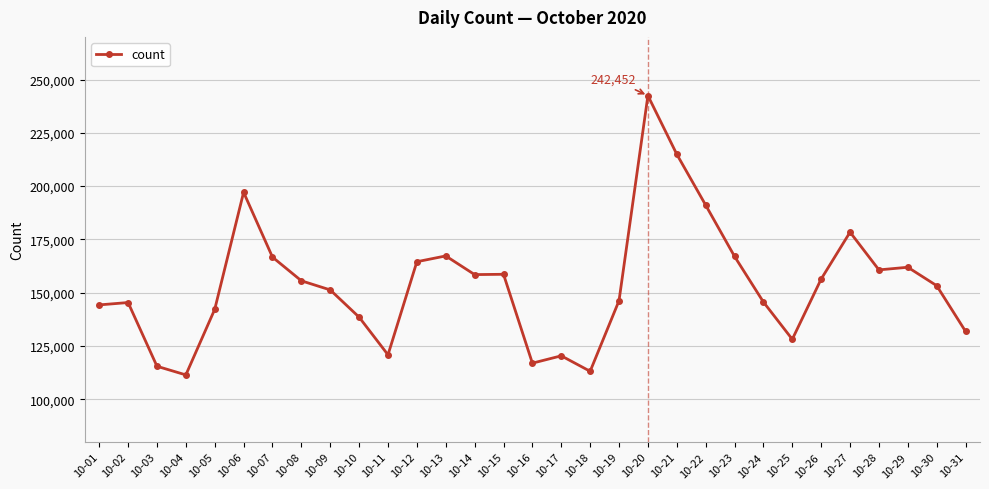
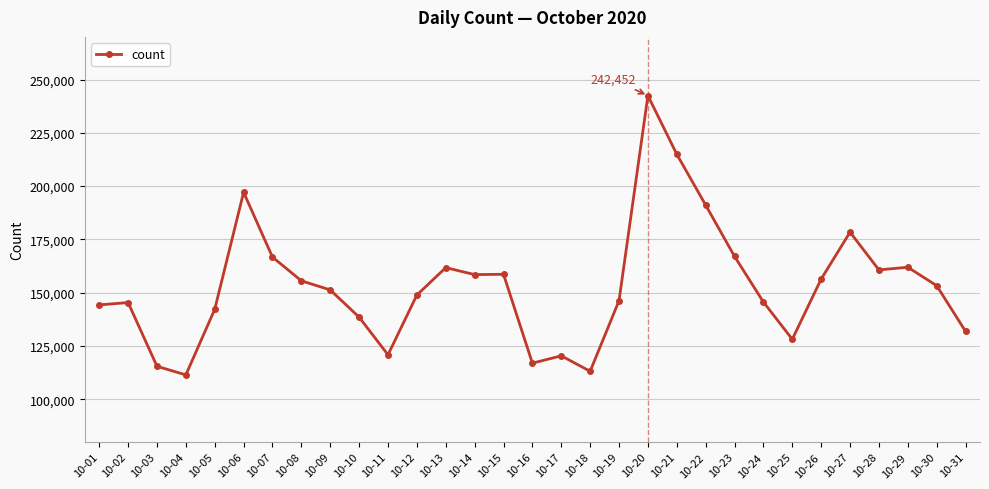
10-12: 165,000 -> 149,000
10-13: 167,000 -> 162,000
